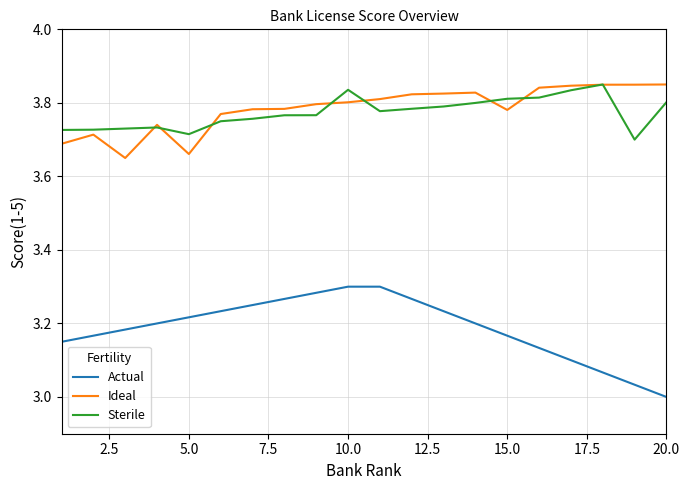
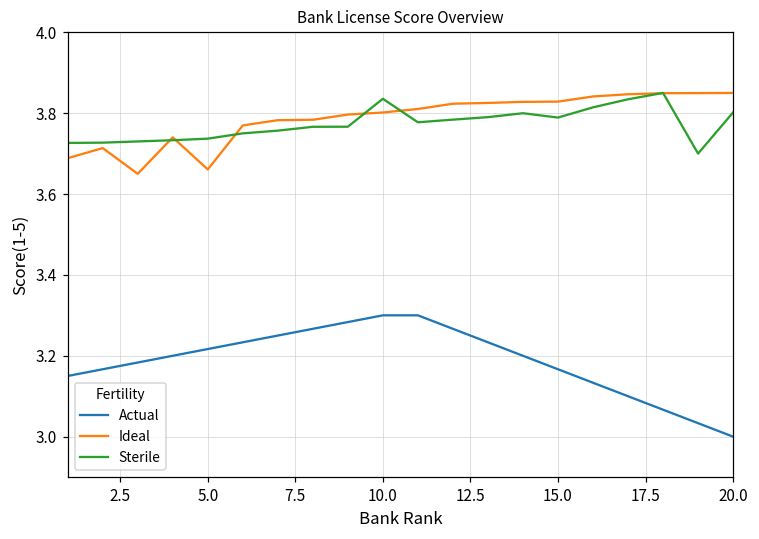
Sterile, 5.0: 3.71 -> 3.74
Ideal, 15.0: 3.78 -> 3.83
Sterile, 15.0: 3.81 -> 3.79
